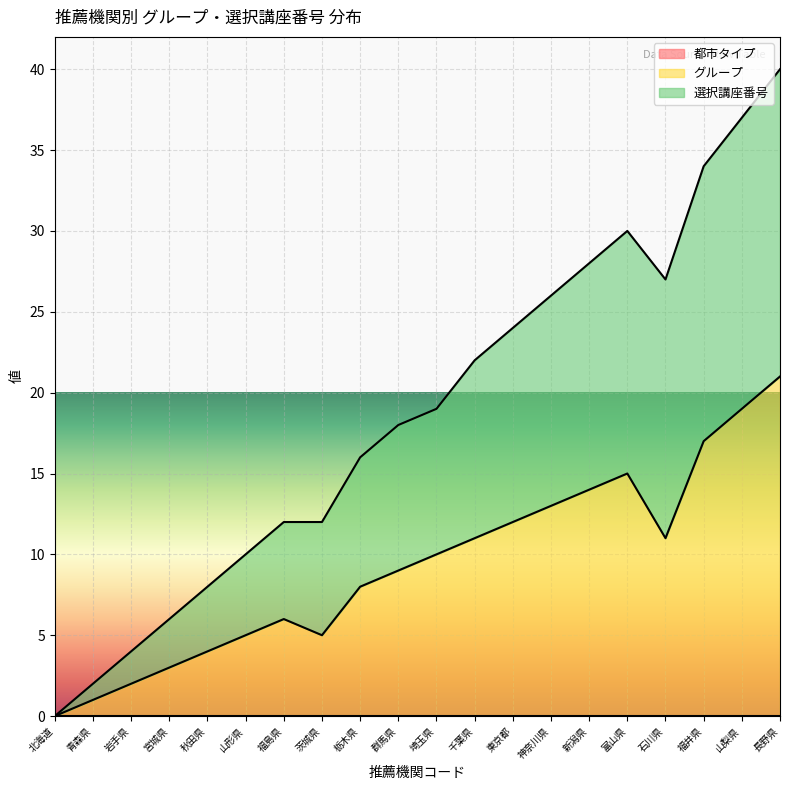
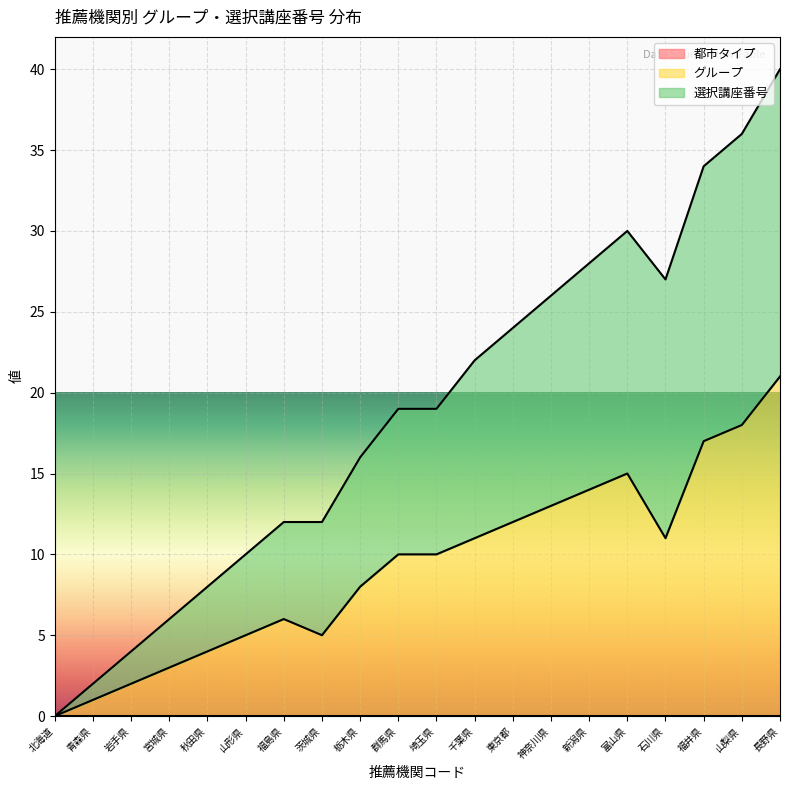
グループ, 群馬県: 9 -> 10
グループ, 山梨県: 19 -> 18
